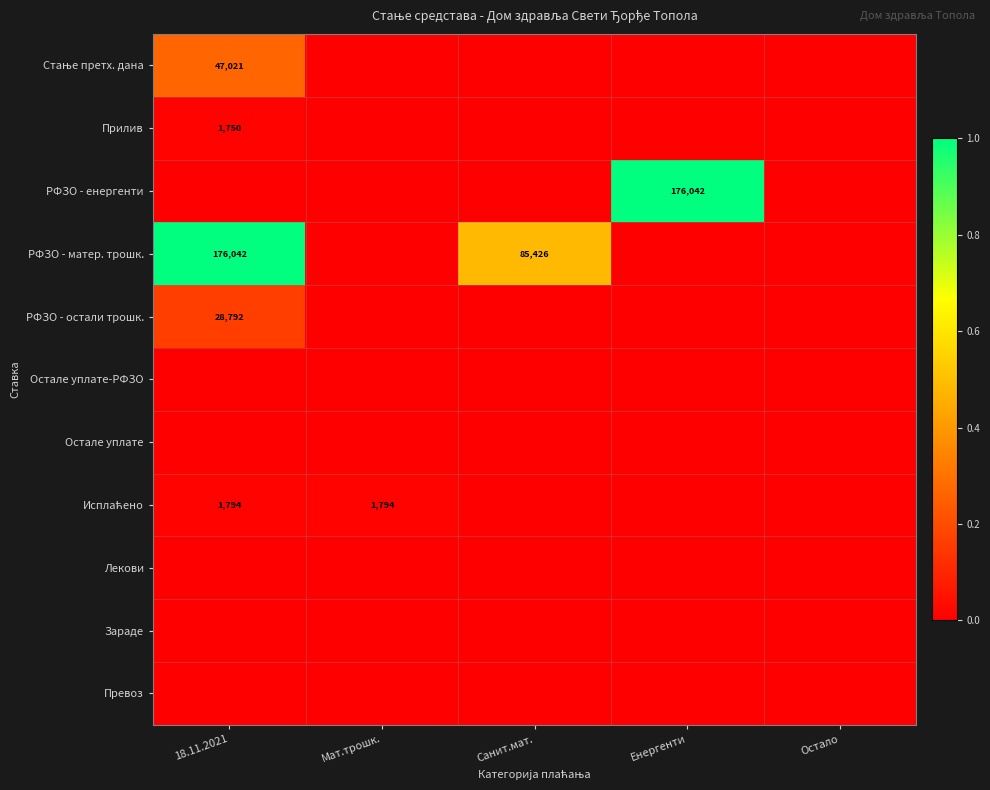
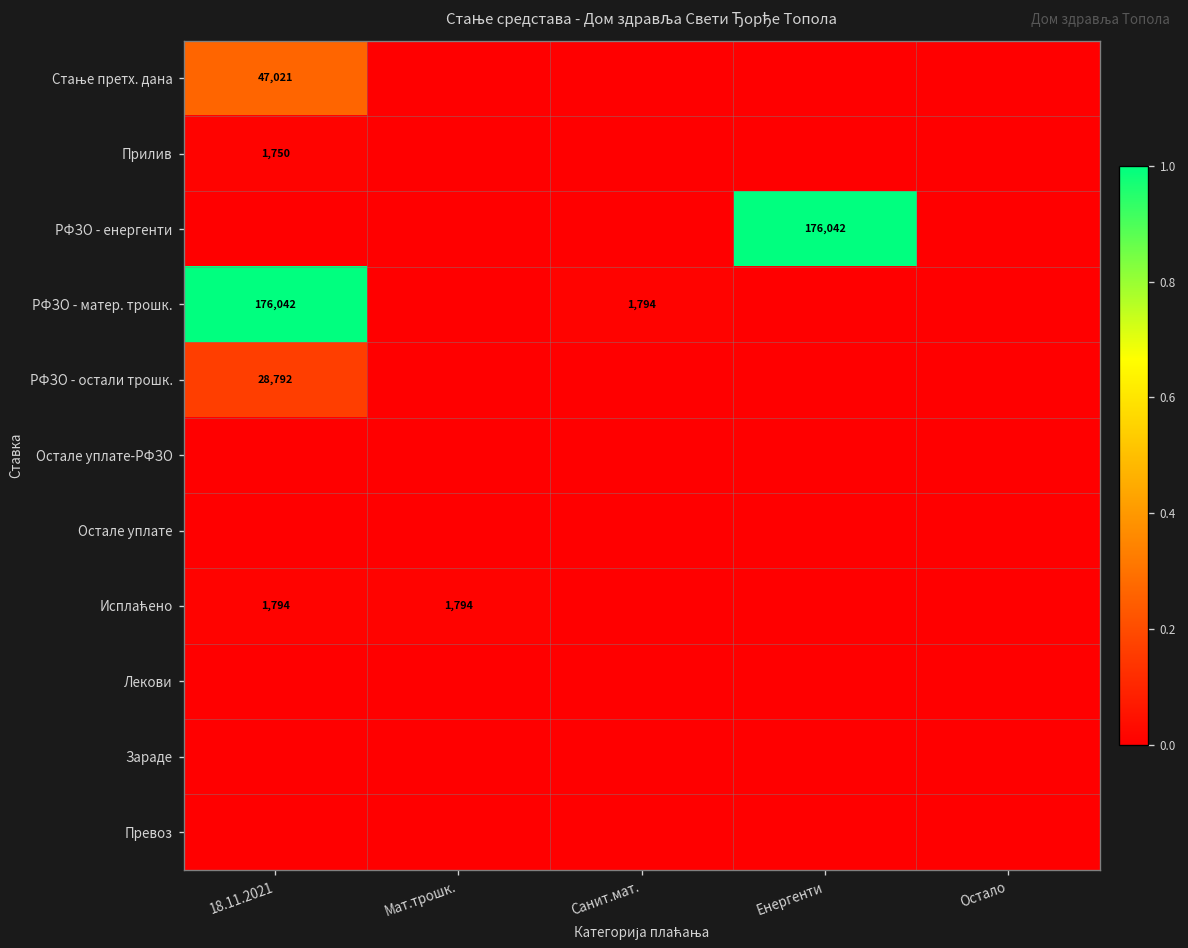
РФЗО - матер. трошк., Санит.мат.: 85,426 -> 1,794
